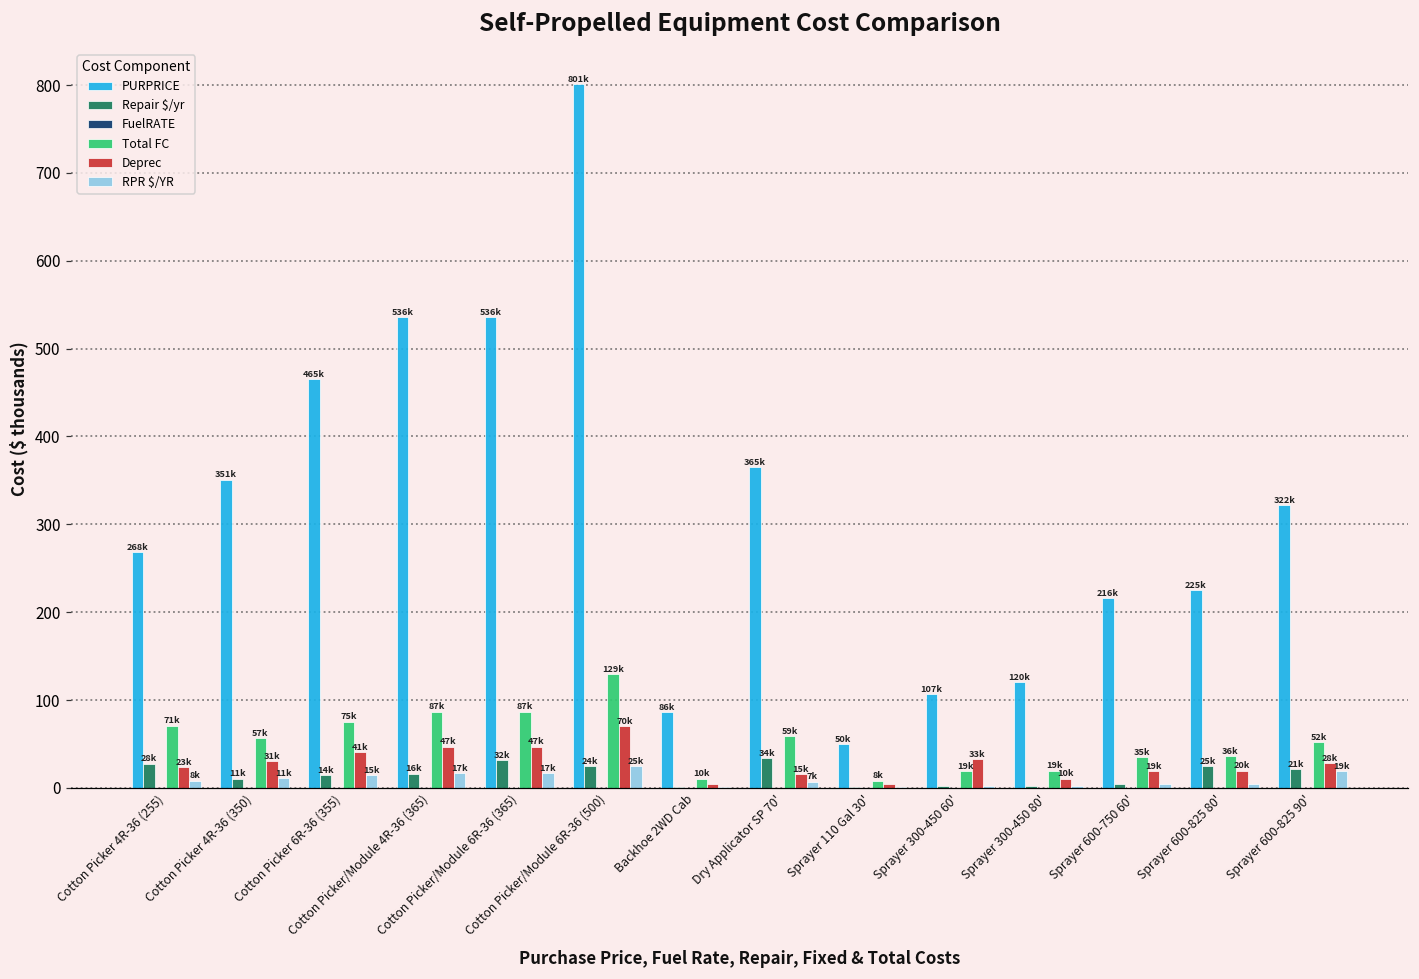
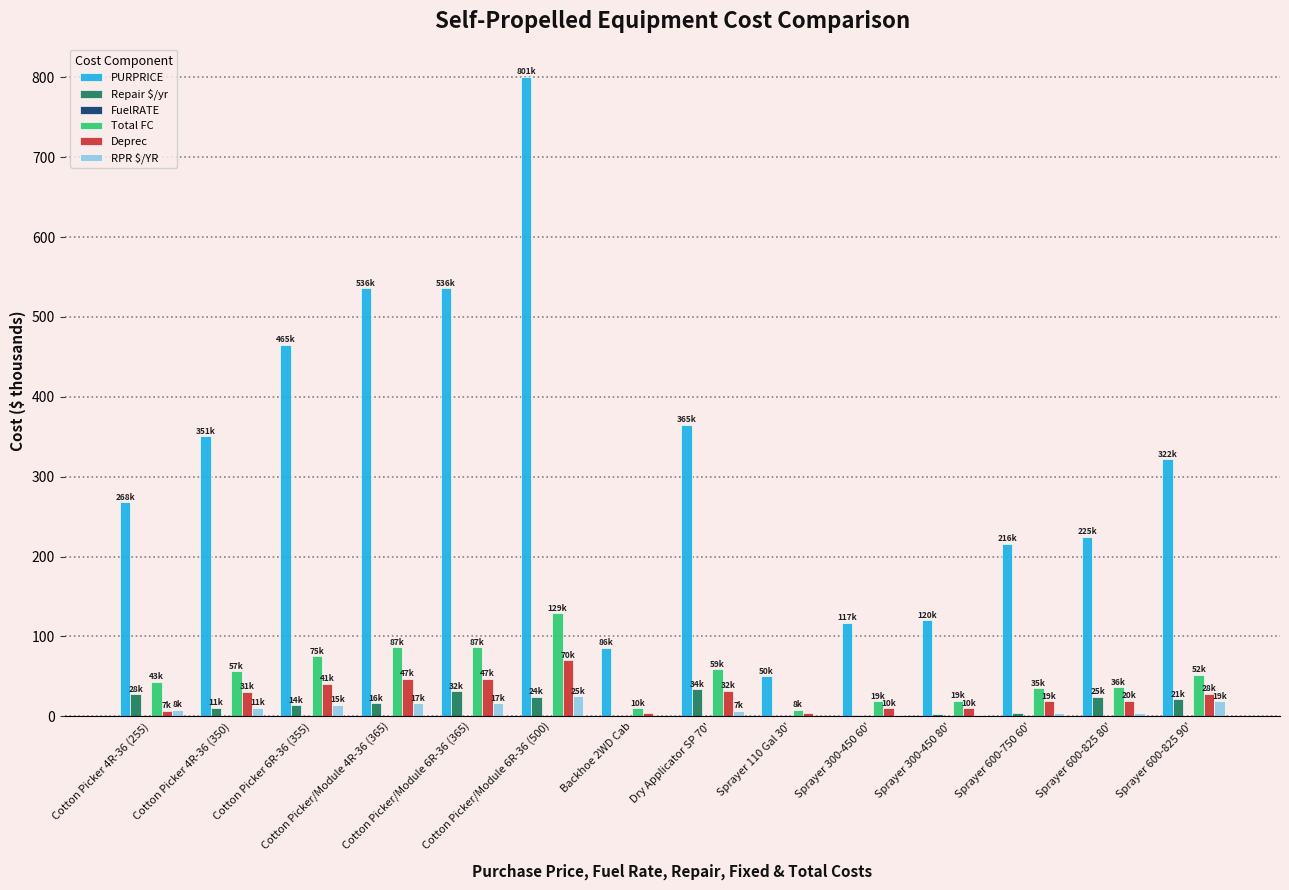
Total FC, Cotton Picker 4R-36 (255): 71k -> 43k
Deprec, Cotton Picker 4R-36 (255): 23k -> 7k
Deprec, Dry Applicator SP 70': 15k -> 32k
PURPRICE, Sprayer 300-450 60': 107k -> 117k
Deprec, Sprayer 300-450 60': 33k -> 10k
